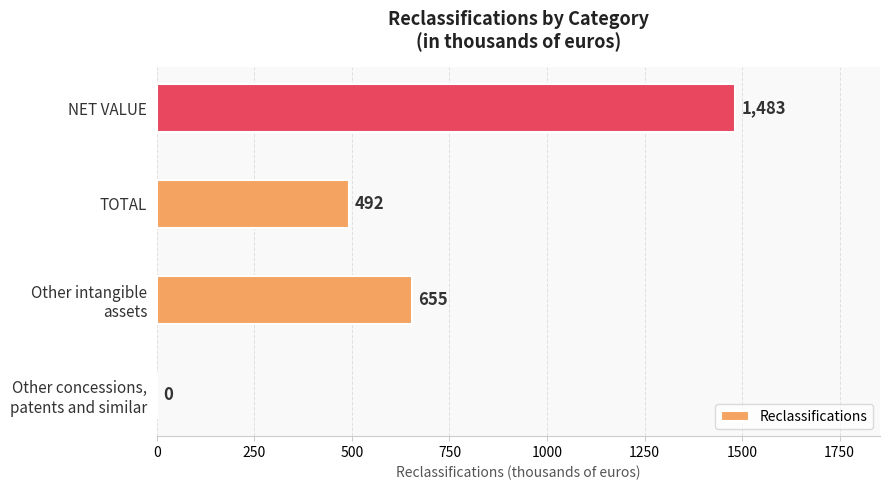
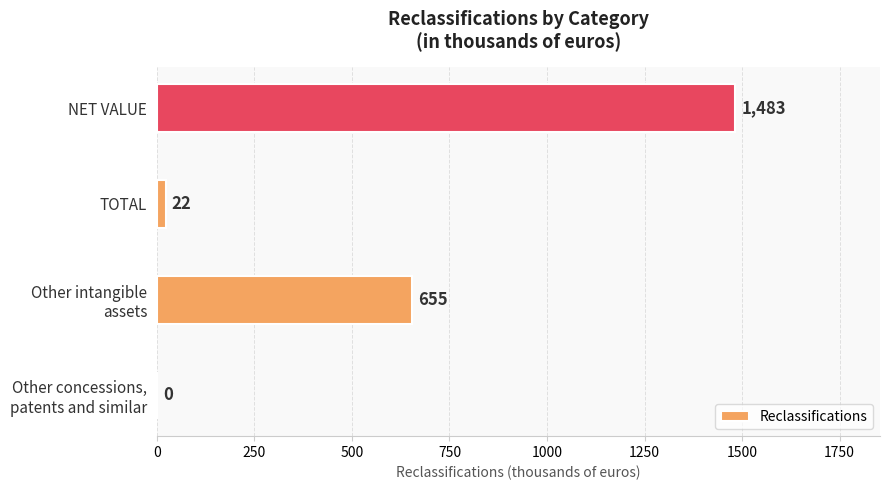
TOTAL: 492 -> 22
